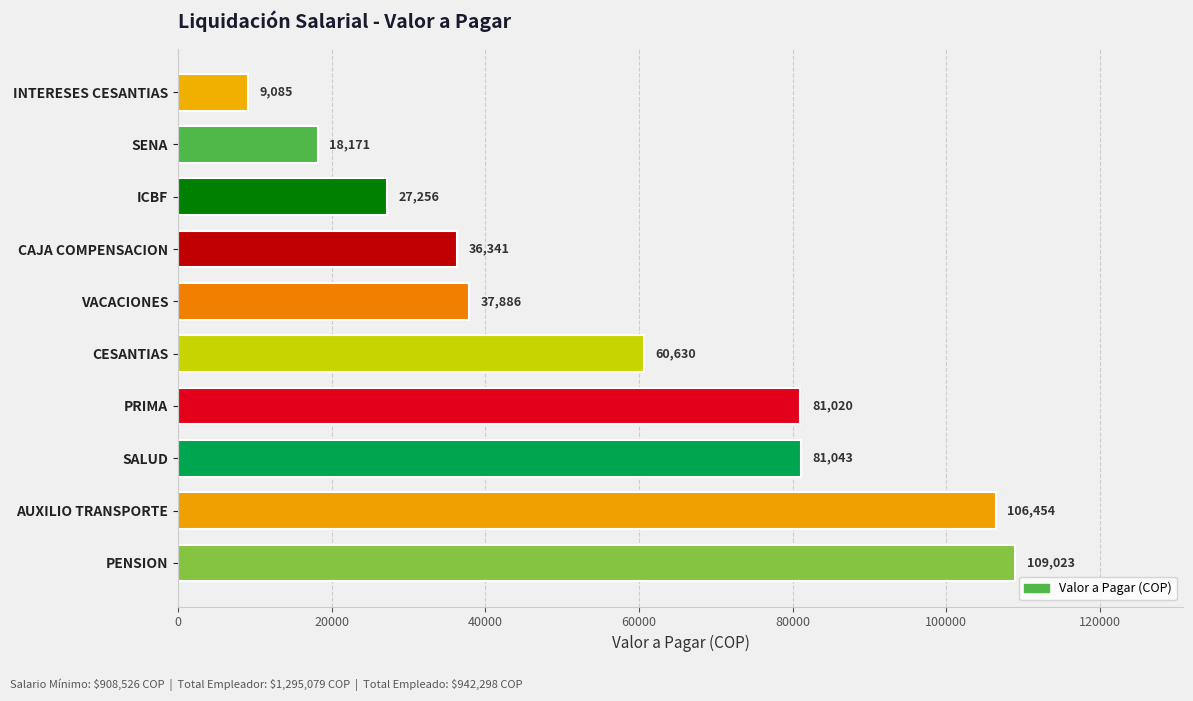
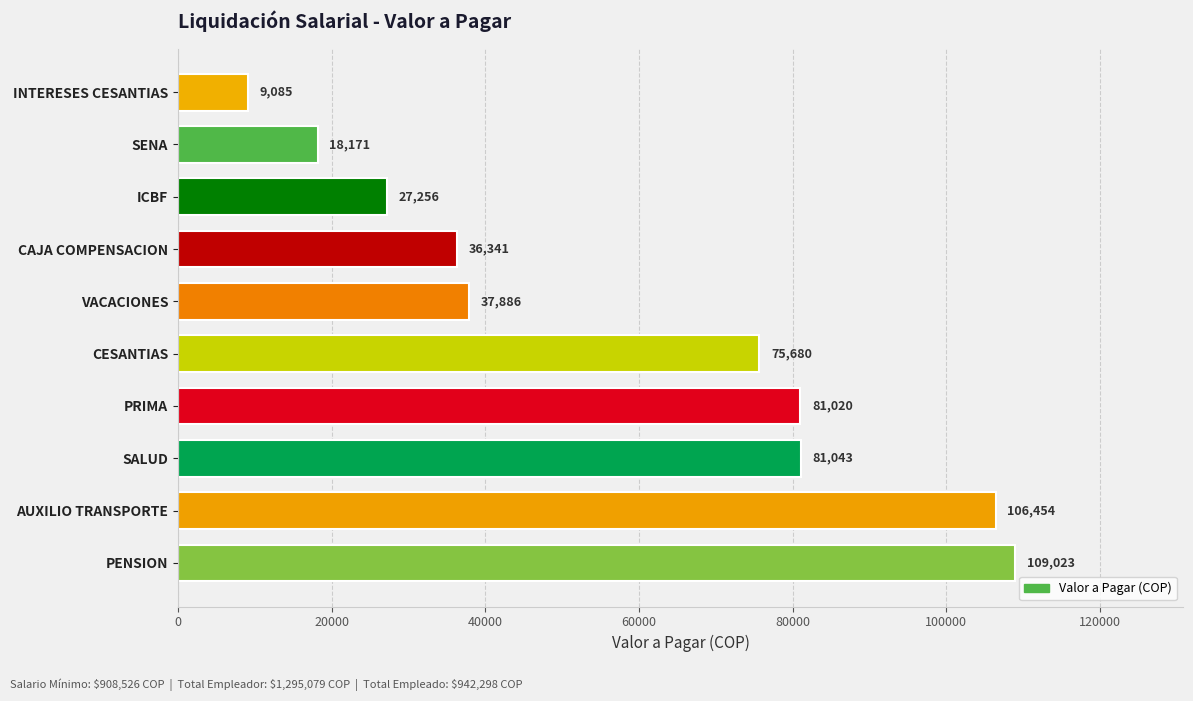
CESANTIAS: 60,630 -> 75,680
